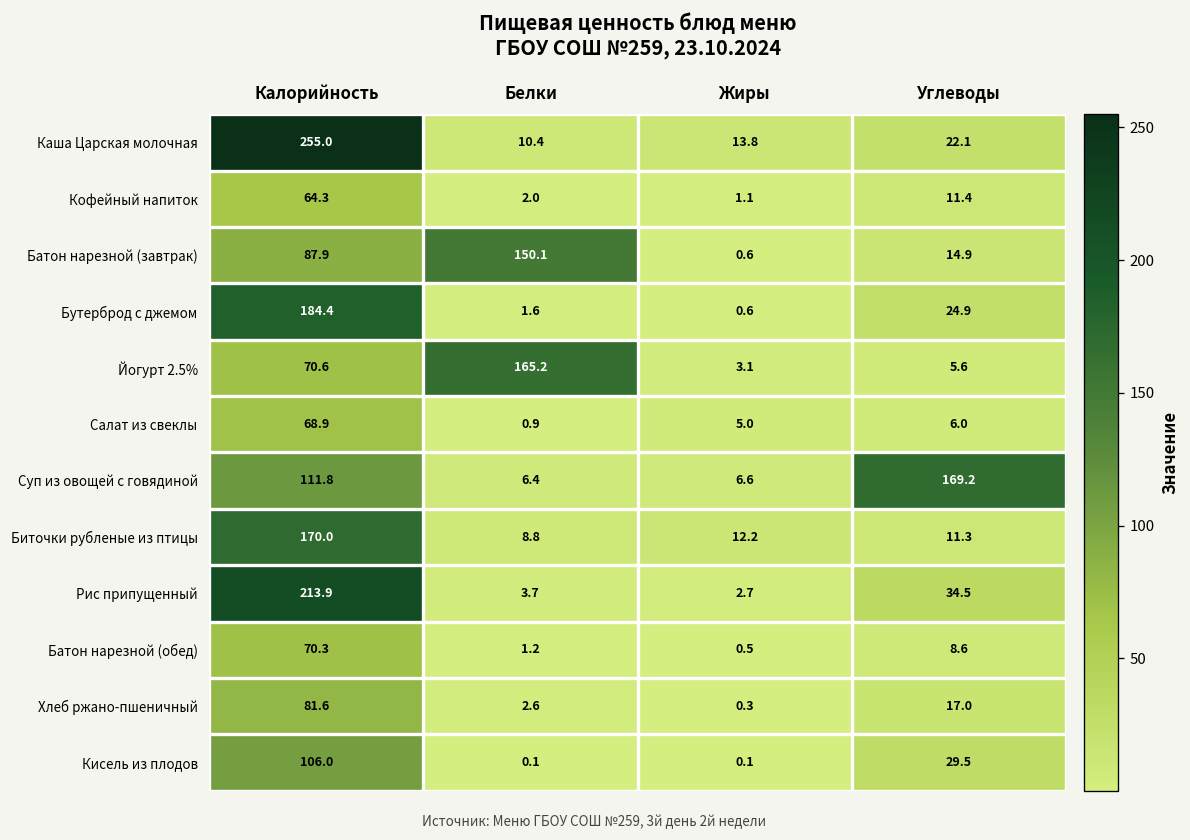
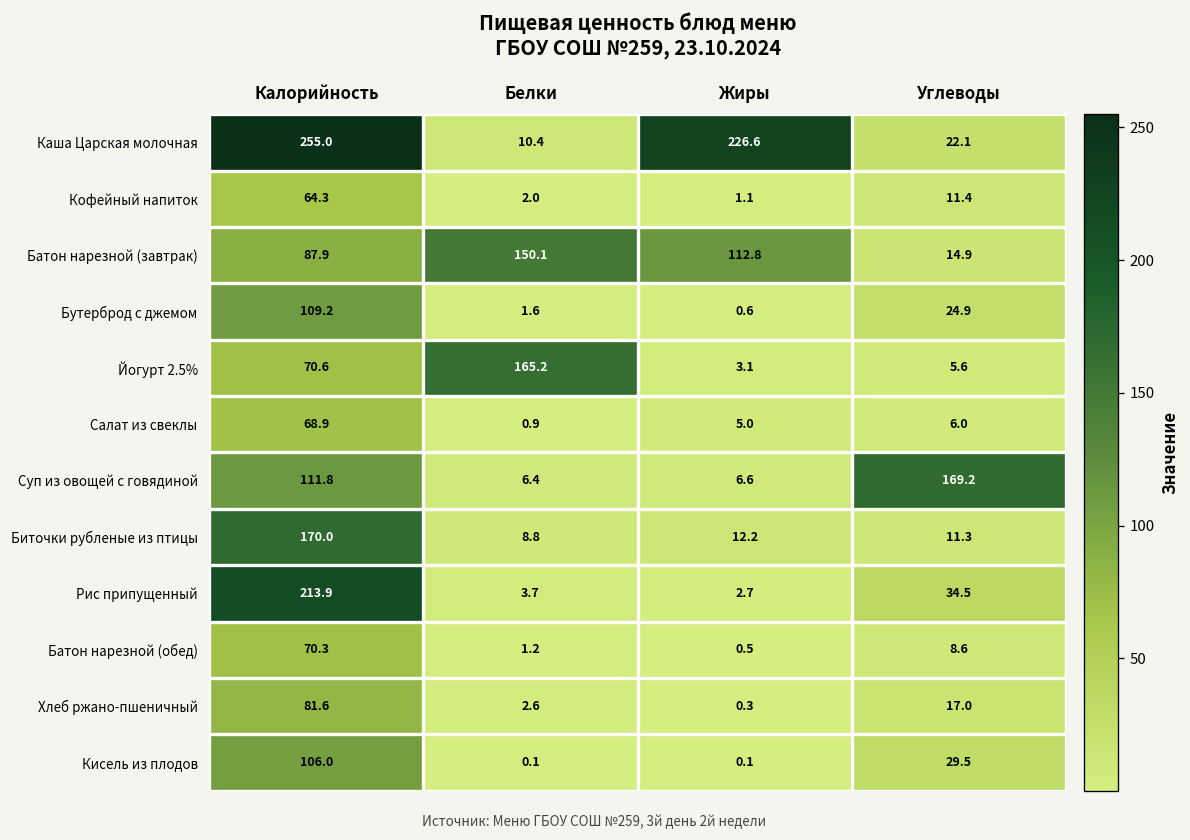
Каша Царская молочная, Жиры: 13.8 -> 226.6
Батон нарезной (завтрак), Жиры: 0.6 -> 112.8
Бутерброд с джемом, Калорийность: 184.4 -> 109.2
